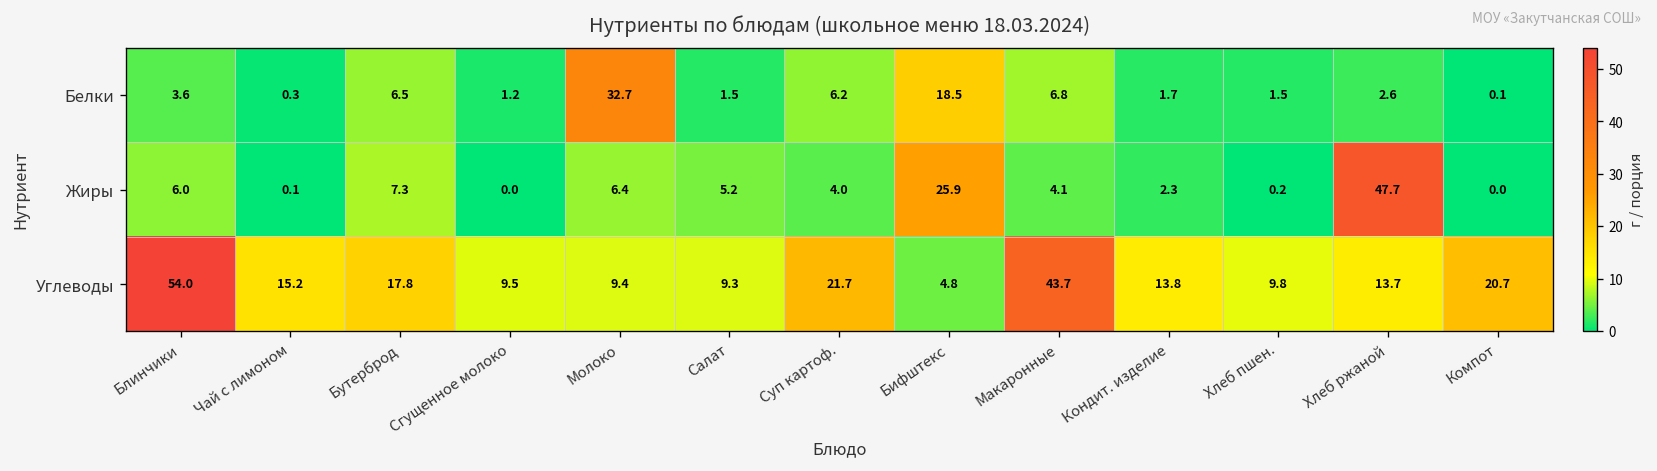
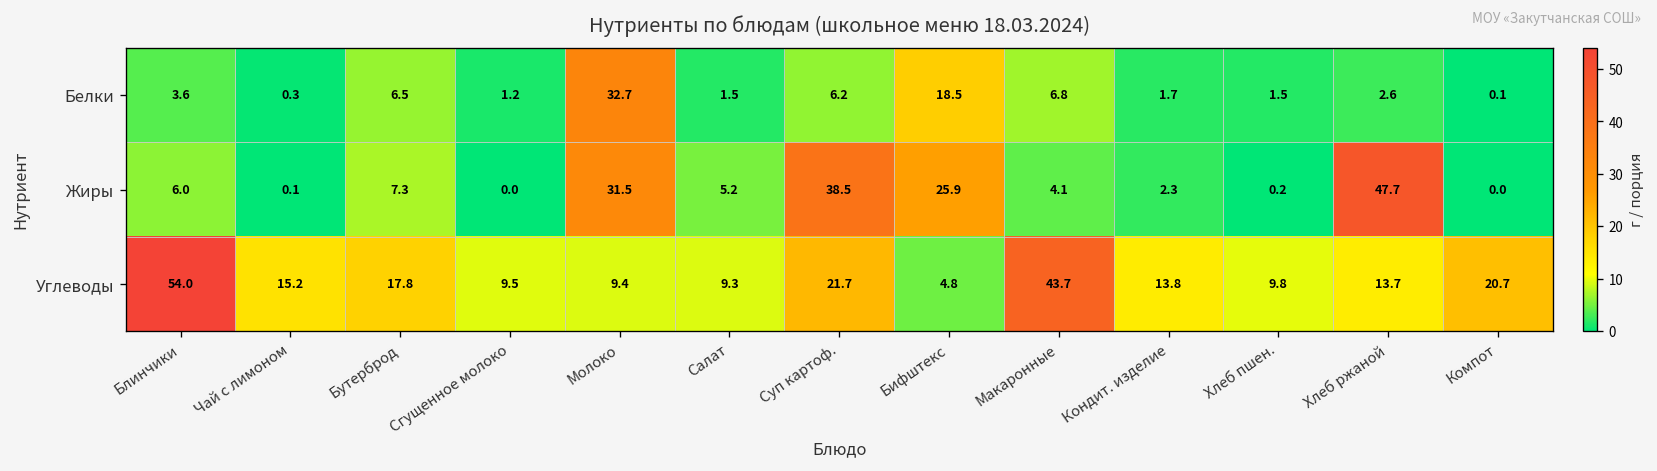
Жиры, Молоко: 6.4 -> 31.5
Жиры, Суп картоф.: 4.0 -> 38.5
